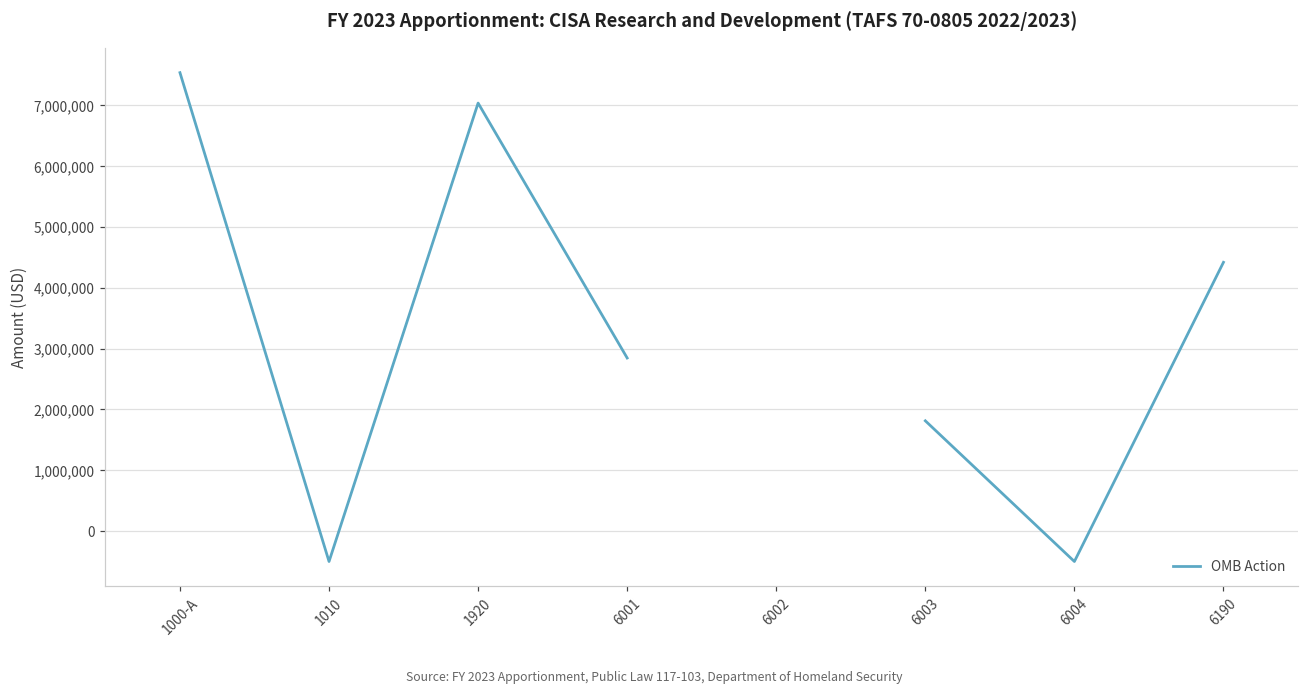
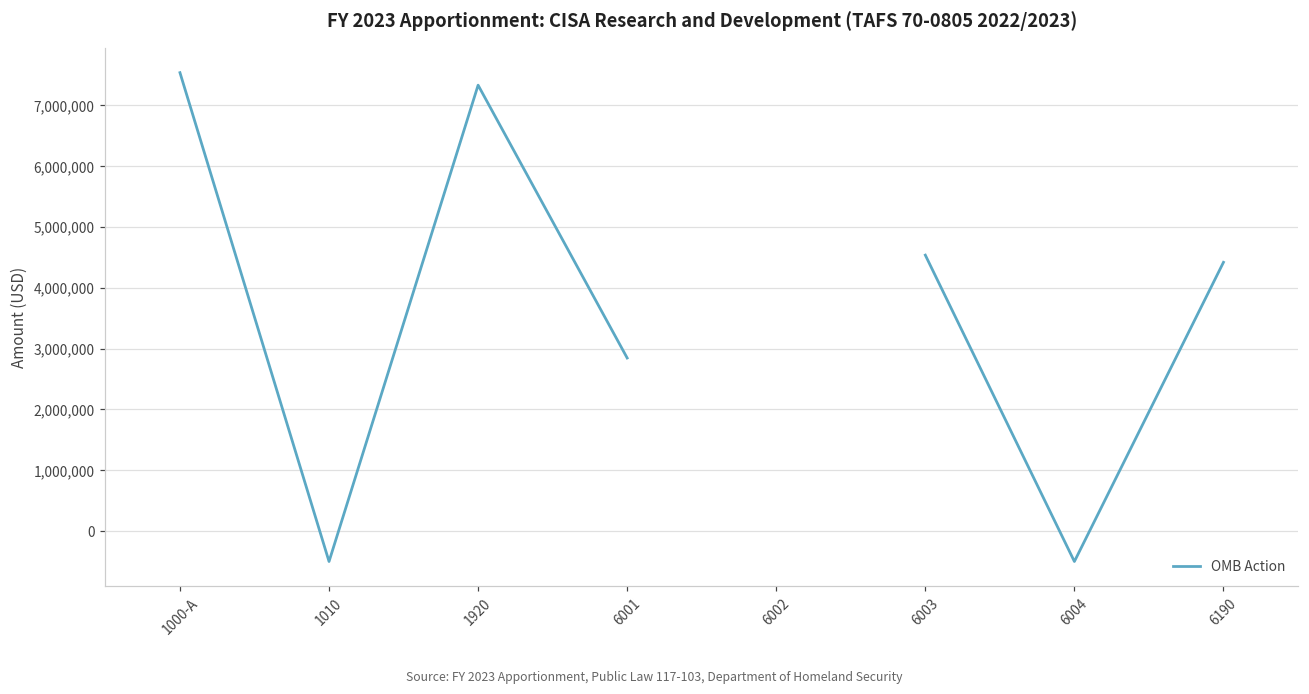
1920: 7,000,000 -> 7,300,000
6003: 1,800,000 -> 4,500,000
